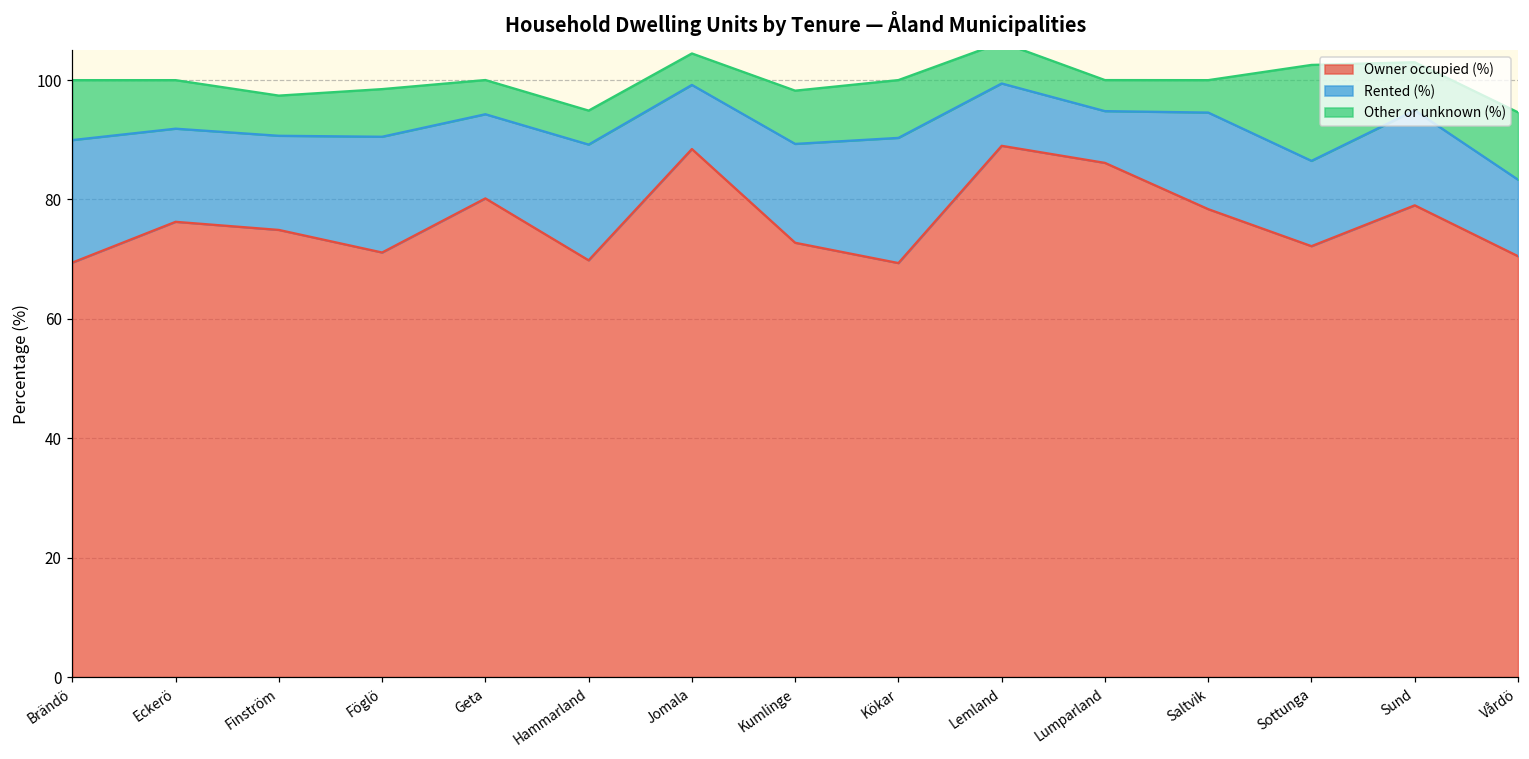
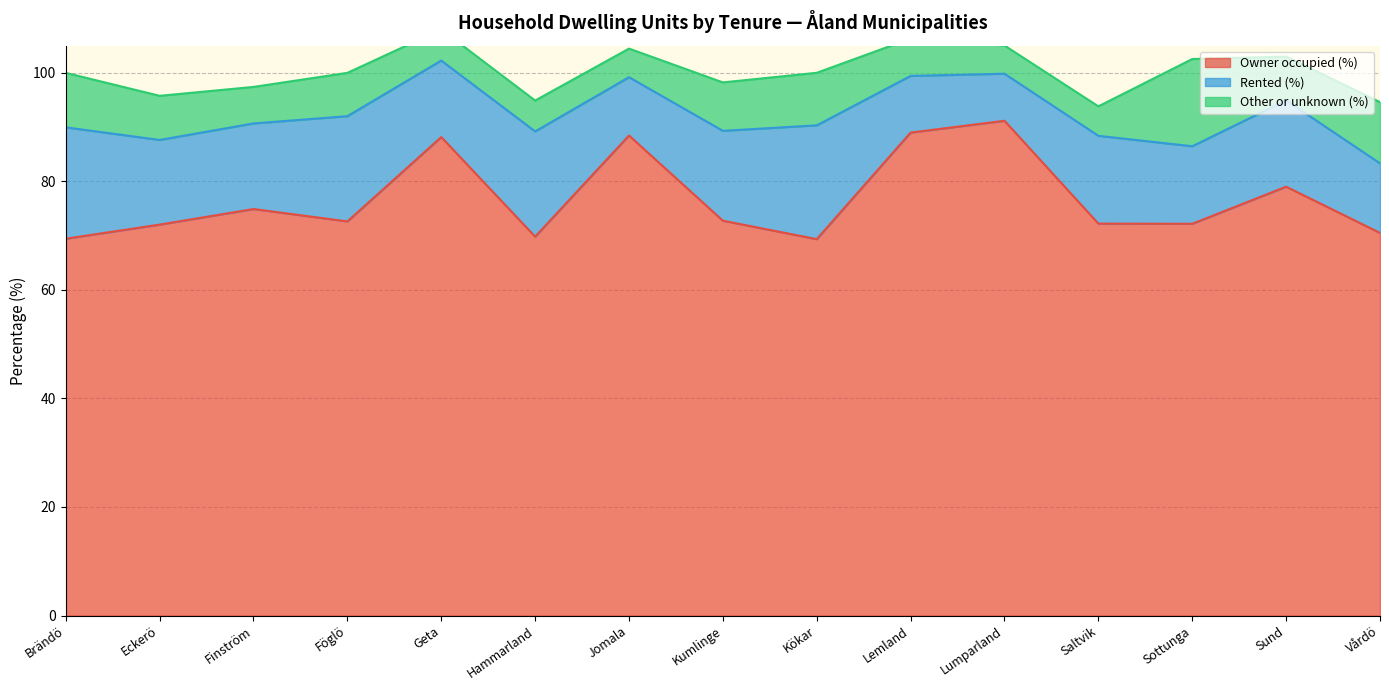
Owner occupied (%), Eckerö: 76 -> 72
Owner occupied (%), Föglö: 71 -> 73
Owner occupied (%), Geta: 80 -> 88
Owner occupied (%), Lumparland: 86 -> 91
Owner occupied (%), Saltvik: 78 -> 72
